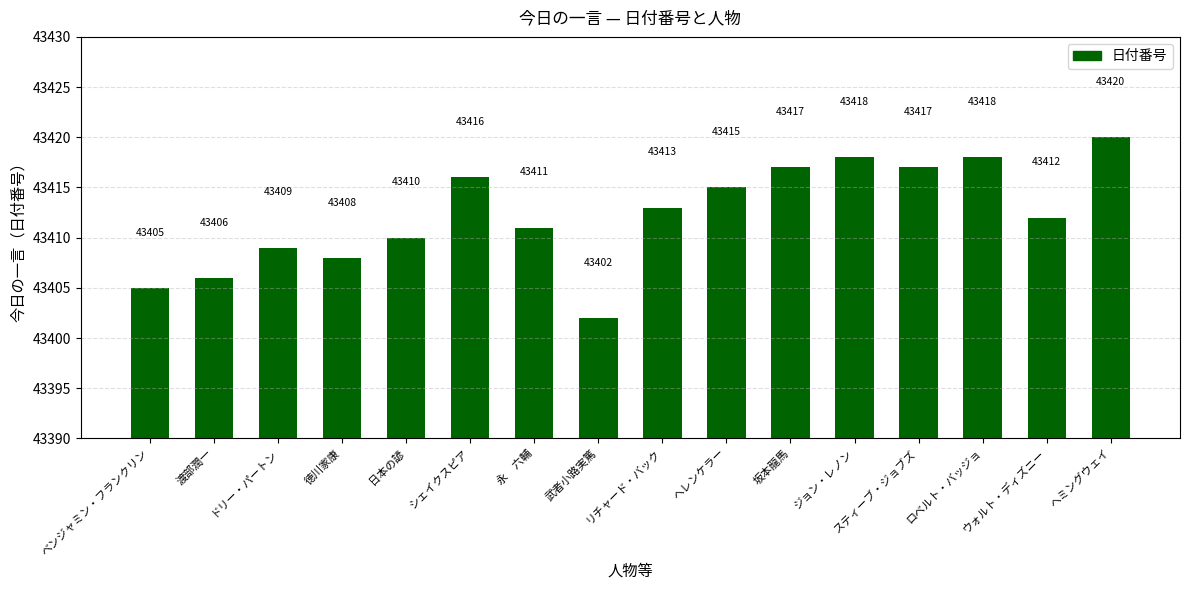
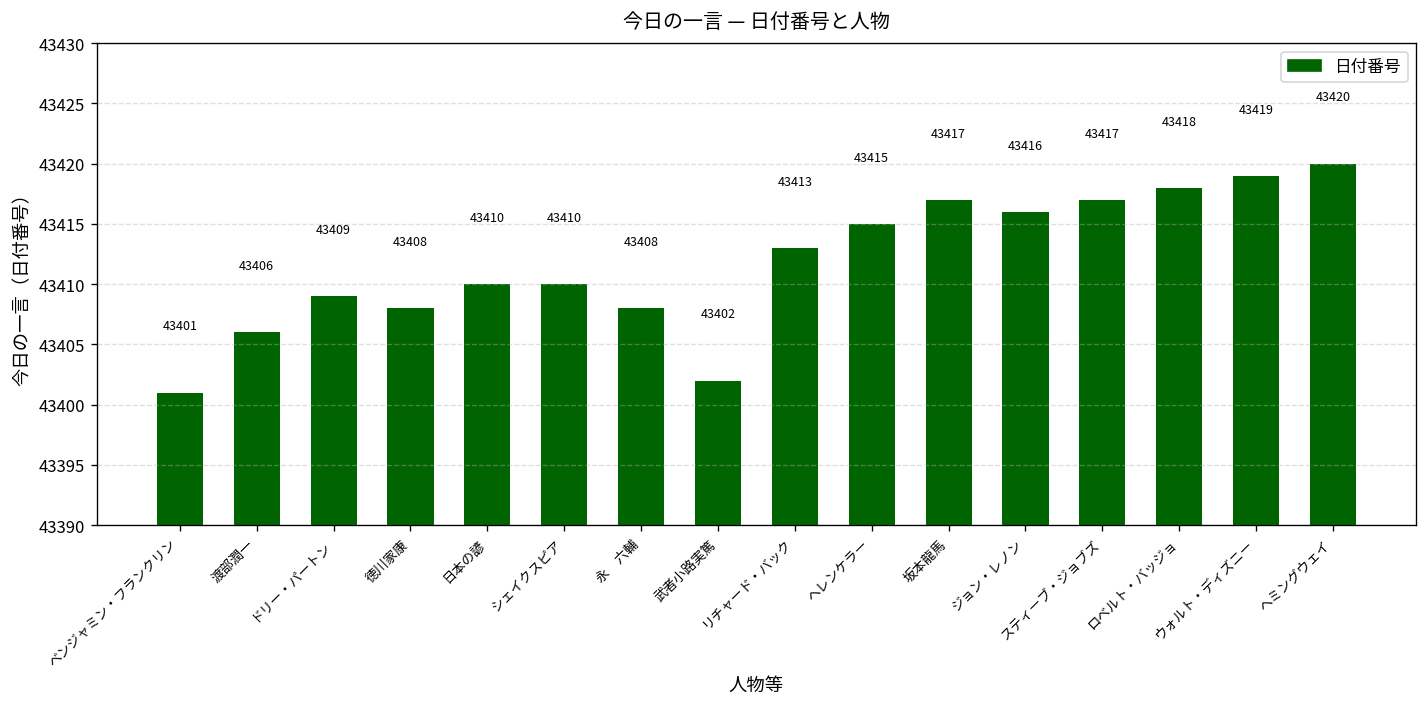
ベンジャミン・フランクリン: 43405 -> 43401
シェイクスピア: 43416 -> 43410
永 六輔: 43411 -> 43408
ジョン・レノン: 43418 -> 43416
ウォルト・ディズニー: 43412 -> 43419
